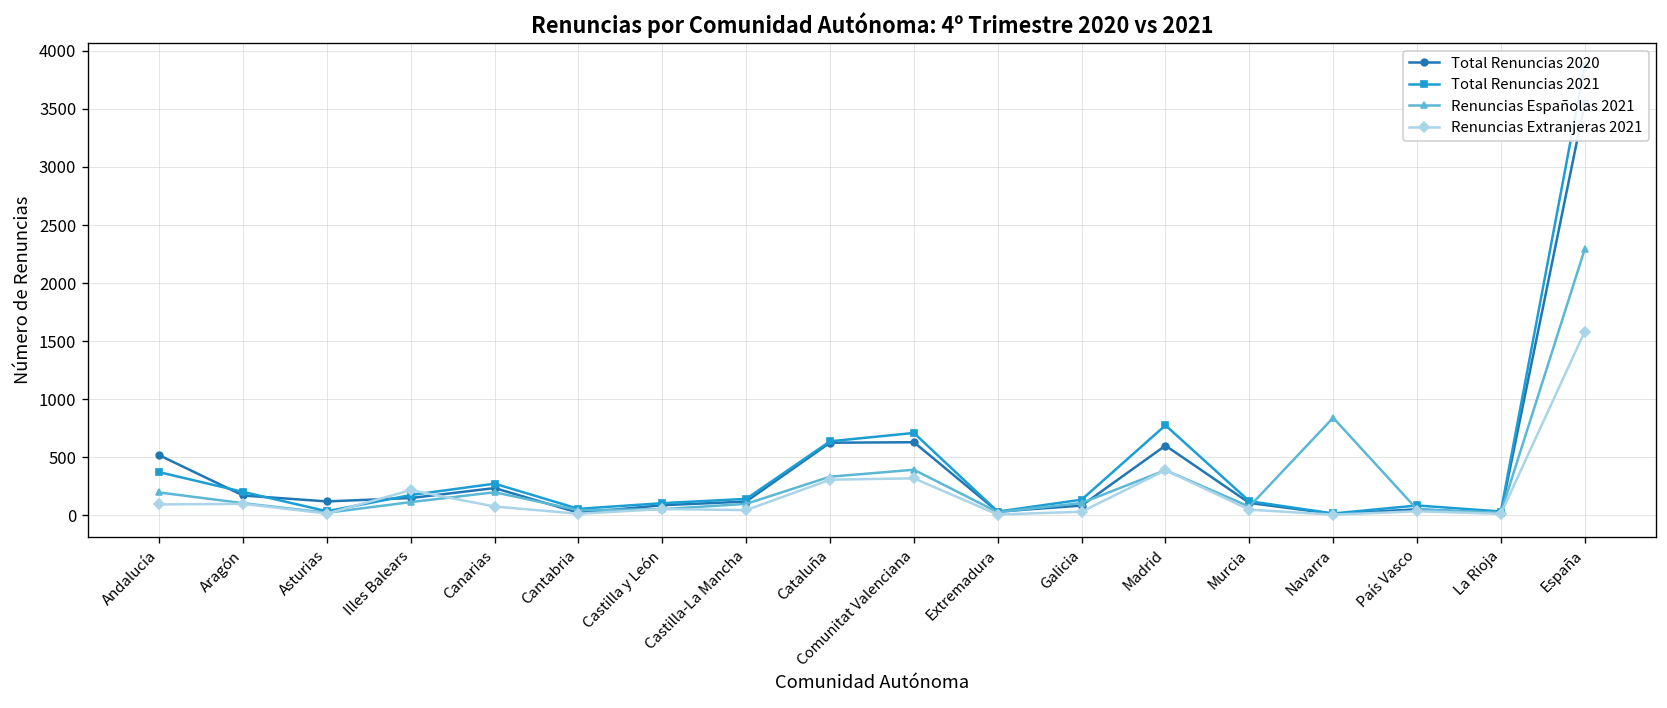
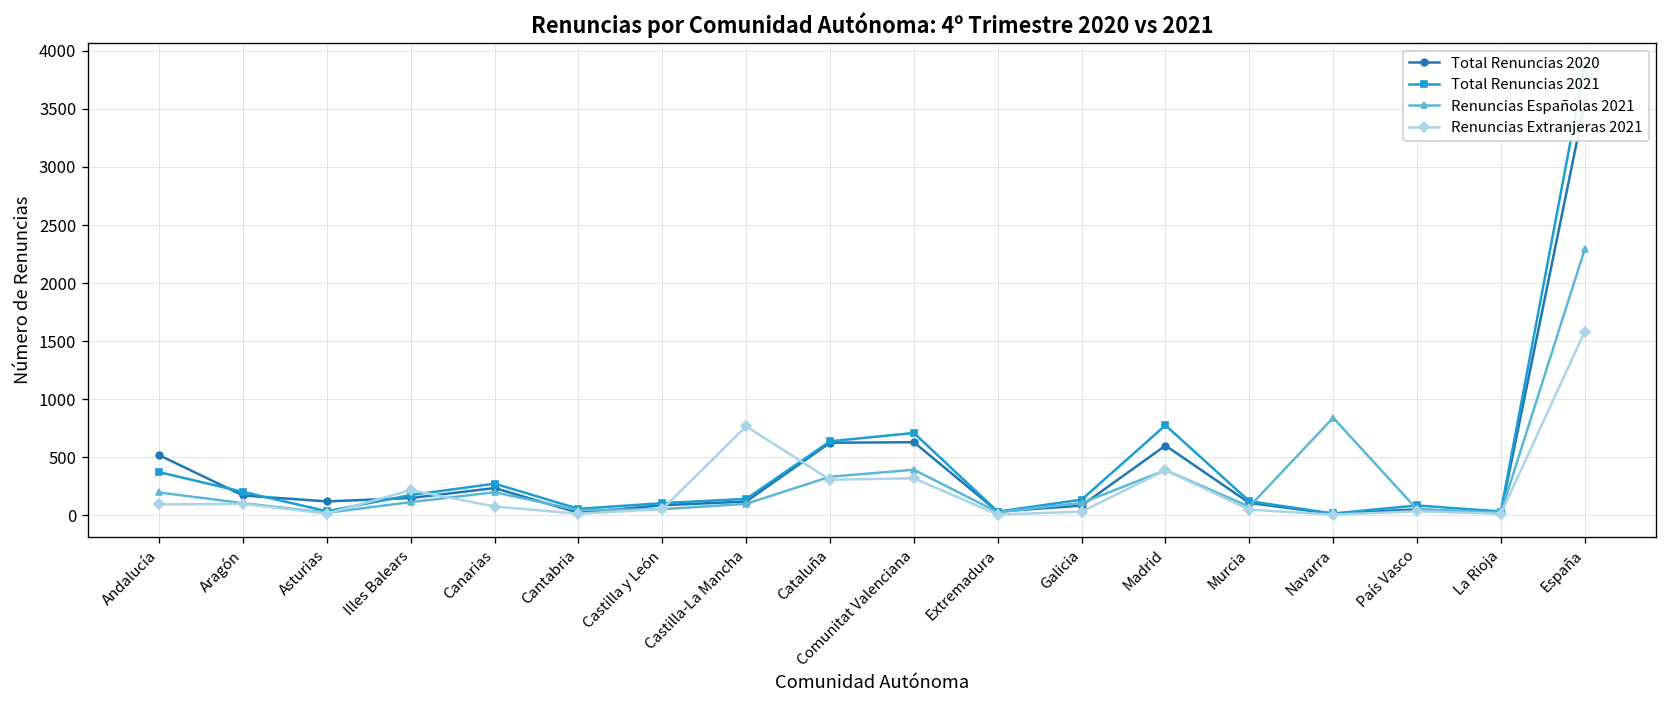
Renuncias Extranjeras 2021, Castilla-La Mancha: 0 -> 800
